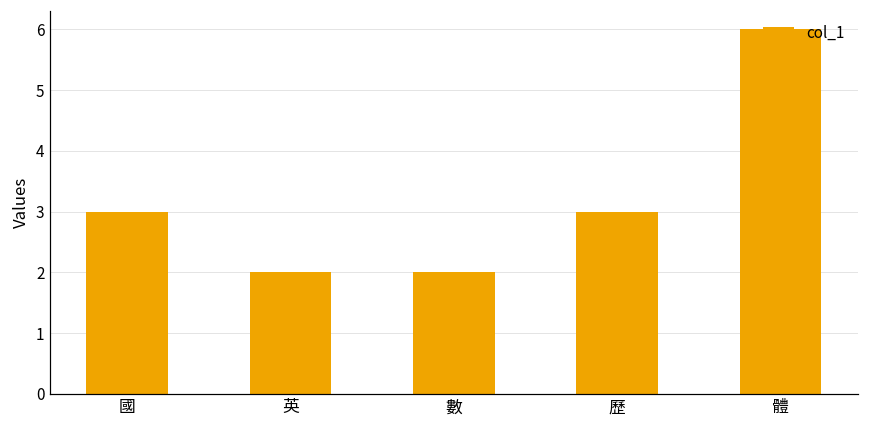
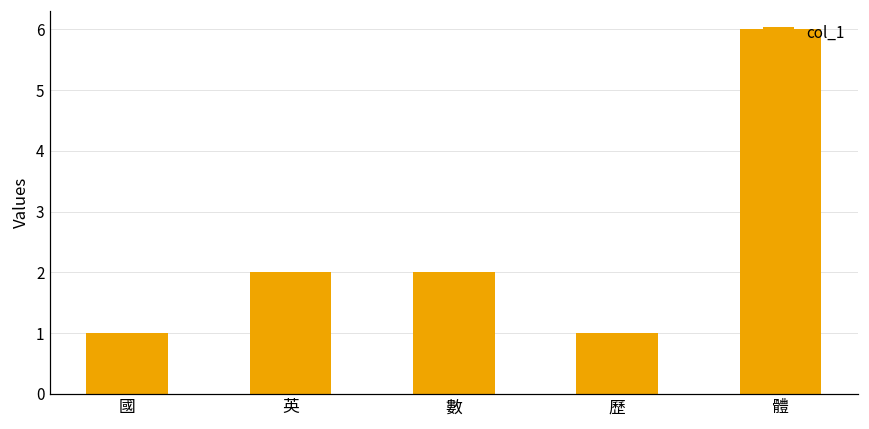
國: 3 -> 1
歷: 3 -> 1
